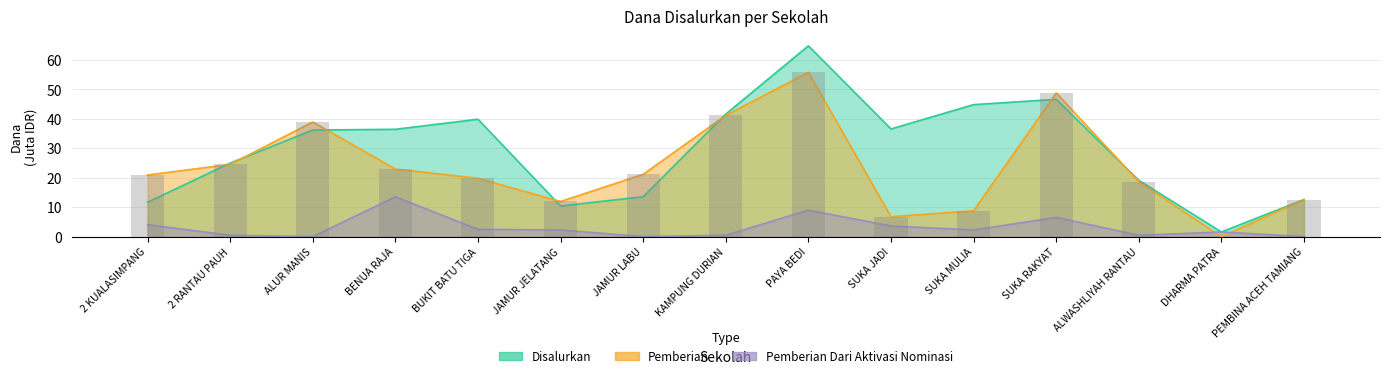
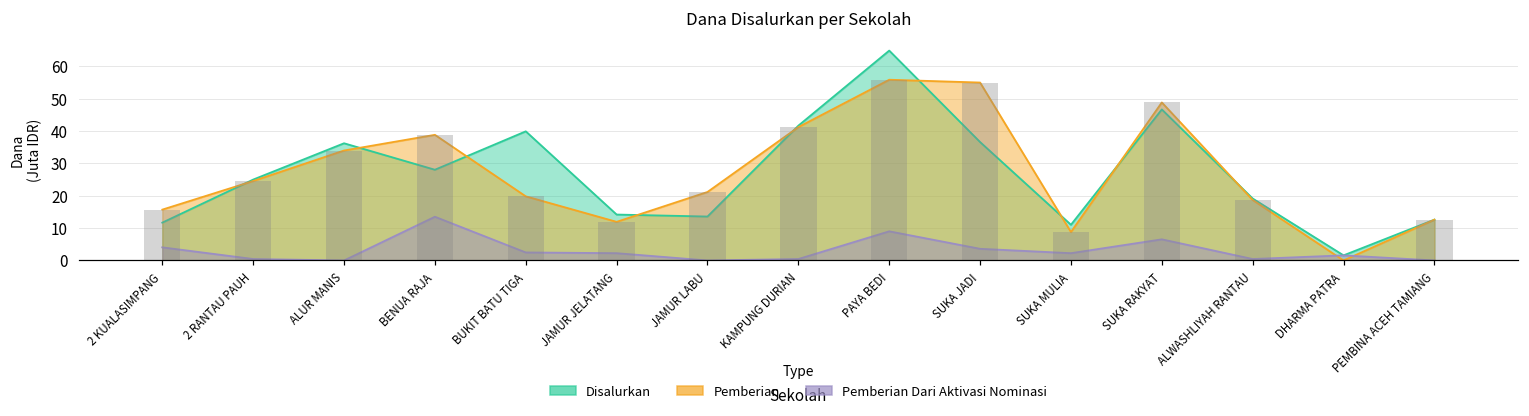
Pemberian, 2 KUALASIMPANG: 21 -> 16
Pemberian, ALUR MANIS: 39 -> 34
Disalurkan, BENUA RAJA: 36 -> 28
Pemberian, BENUA RAJA: 23 -> 39
Disalurkan, JAMUR JELATANG: 10 -> 14
Pemberian, SUKA JADI: 7 -> 55
Disalurkan, SUKA MULIA: 45 -> 11
